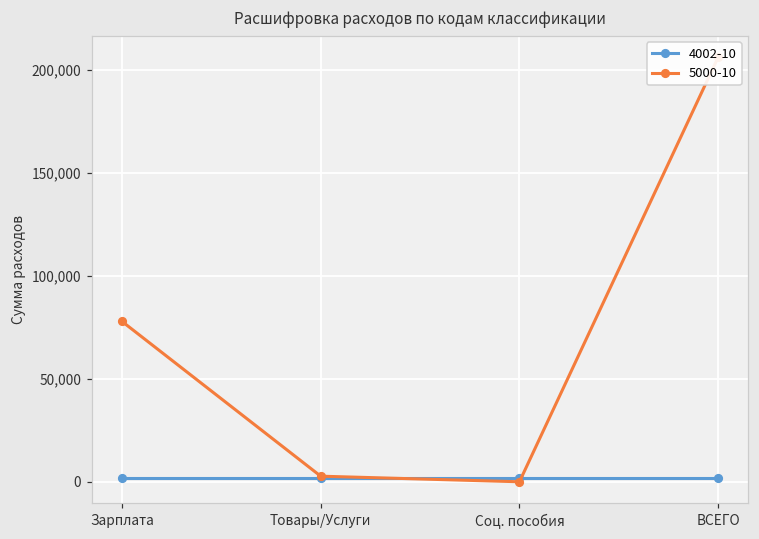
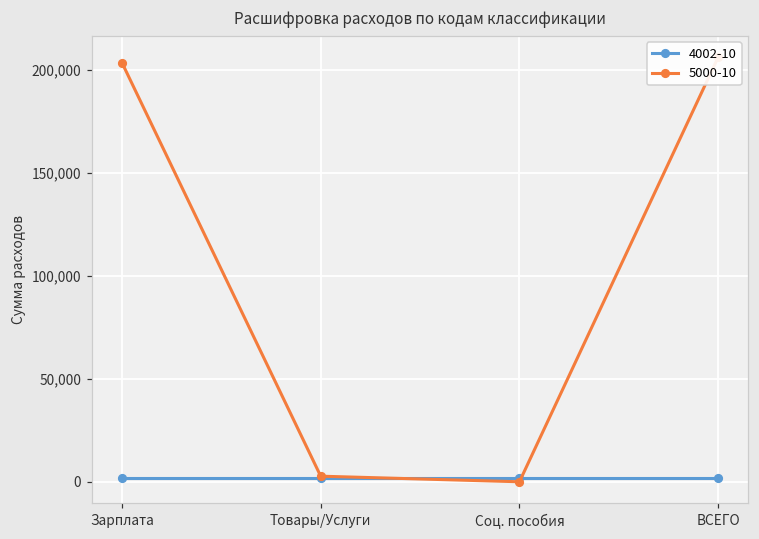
5000-10, Зарплата: 78,000 -> 204,000
